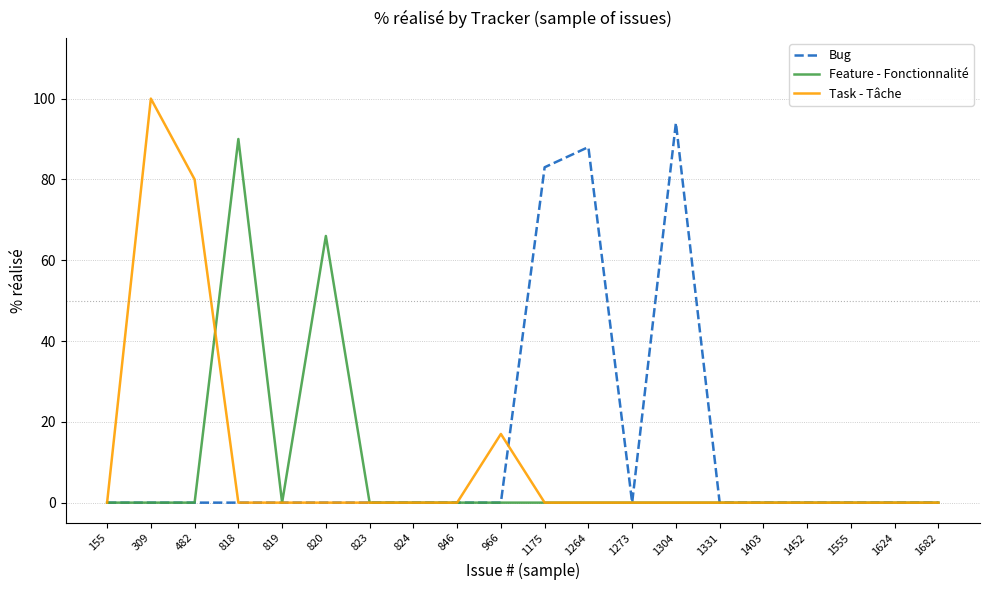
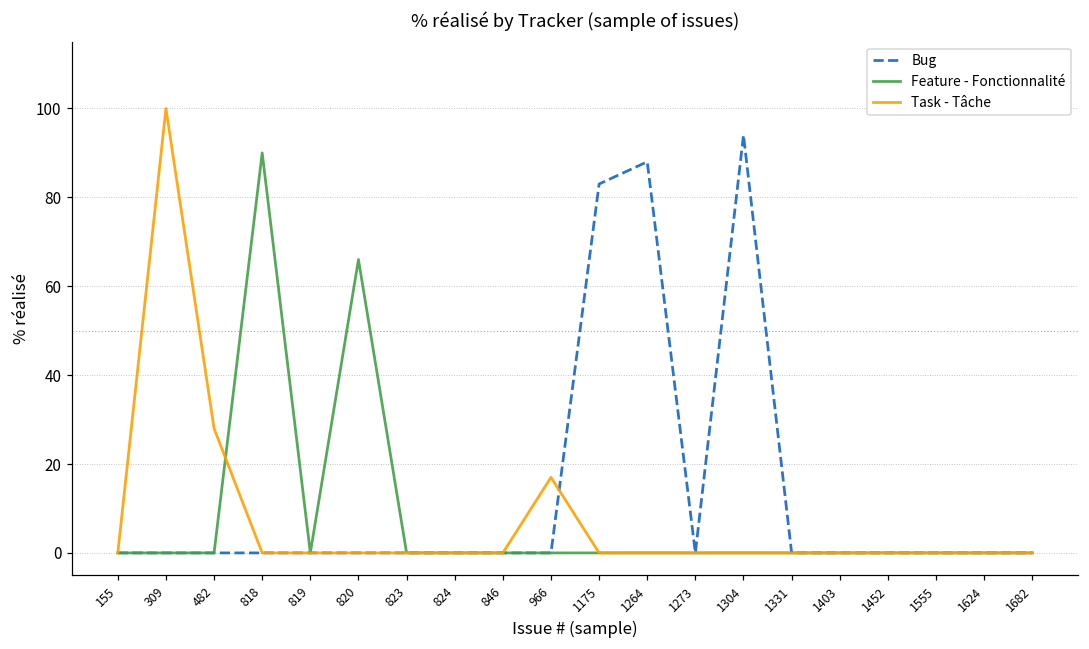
Task - Tâche, 482: 80 -> 28
